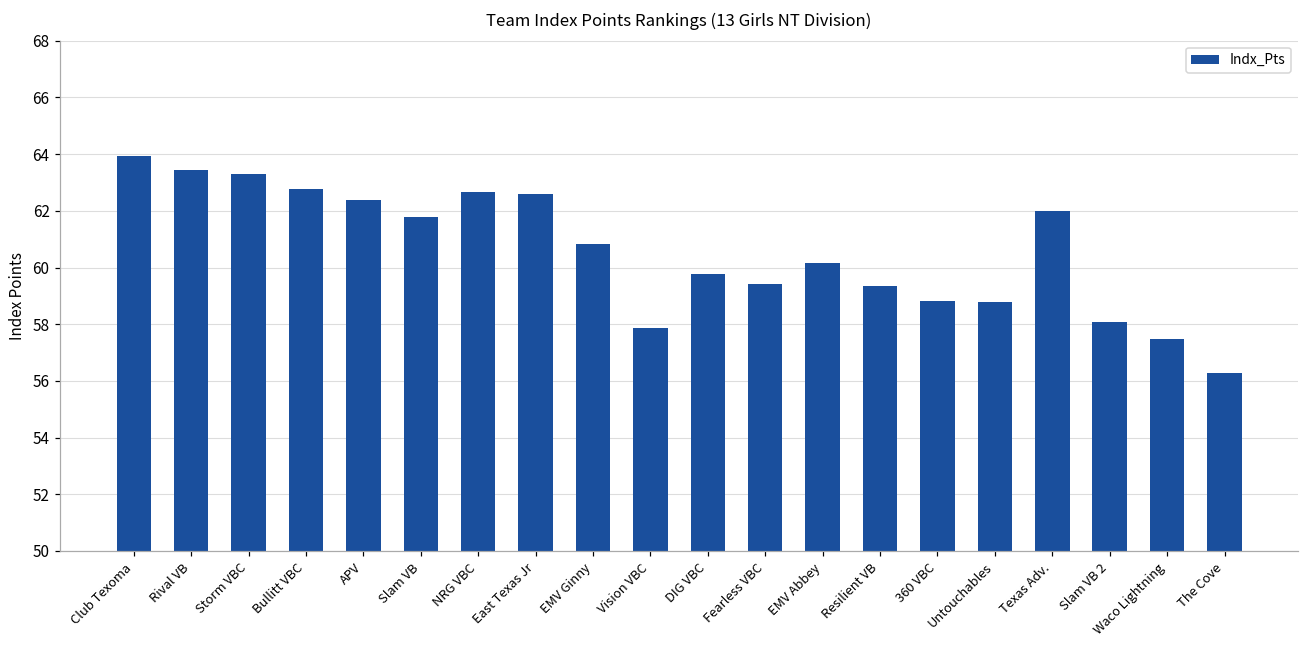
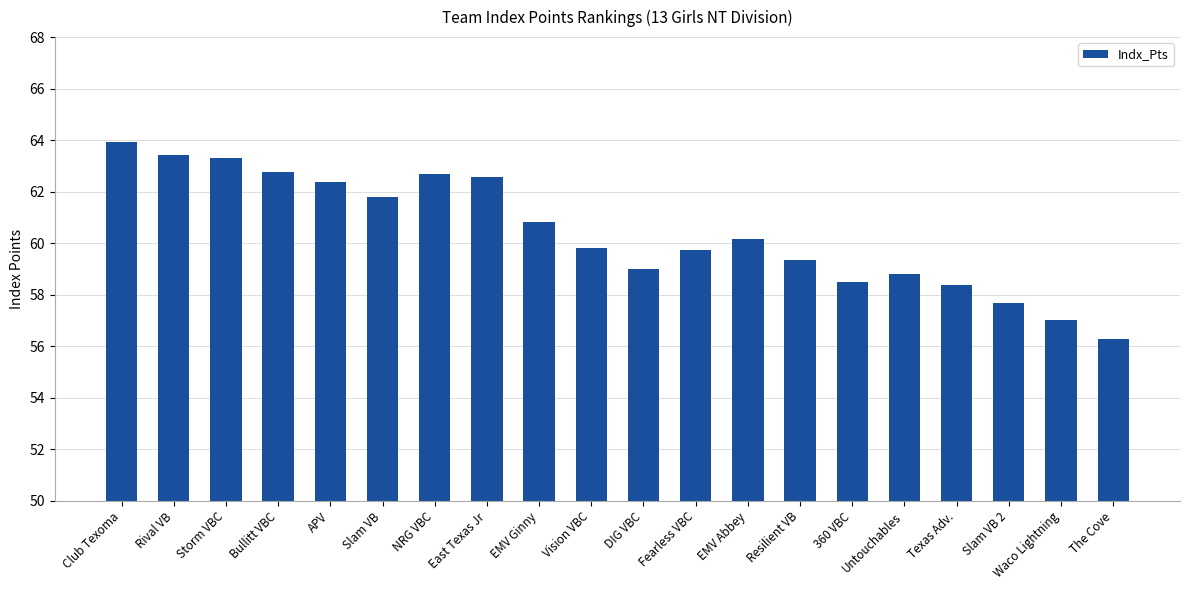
Vision VBC: 57.9 -> 59.8
DIG VBC: 59.8 -> 59.0
Fearless VBC: 59.4 -> 59.7
360 VBC: 58.8 -> 58.5
Texas Adv.: 62.0 -> 58.4
Slam VB 2: 58.1 -> 57.7
Waco Lightning: 57.5 -> 57.0
